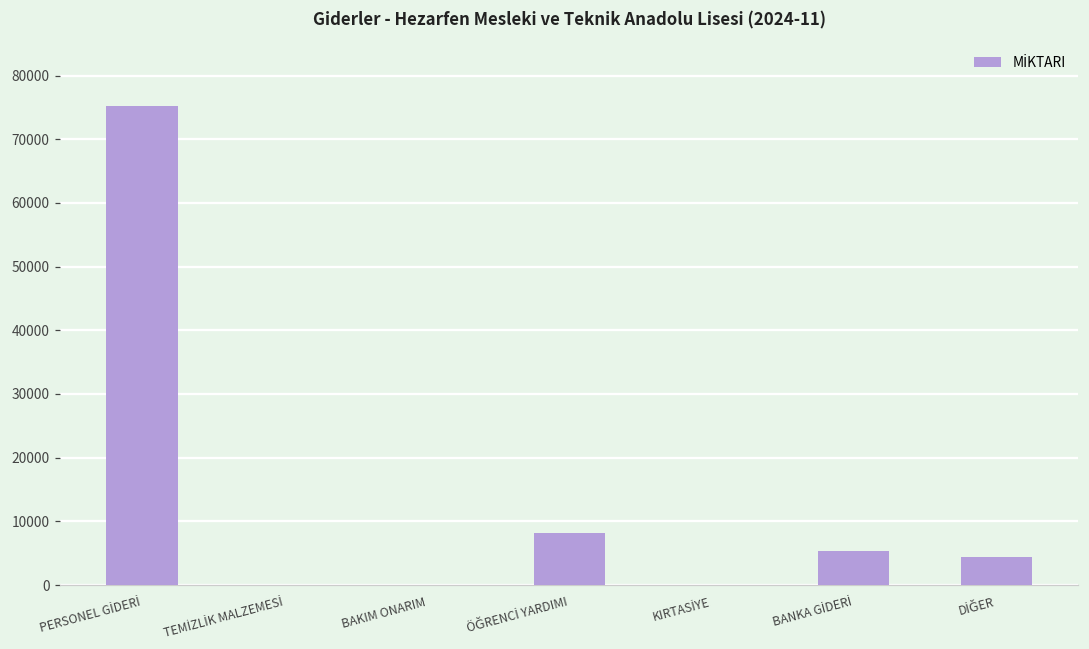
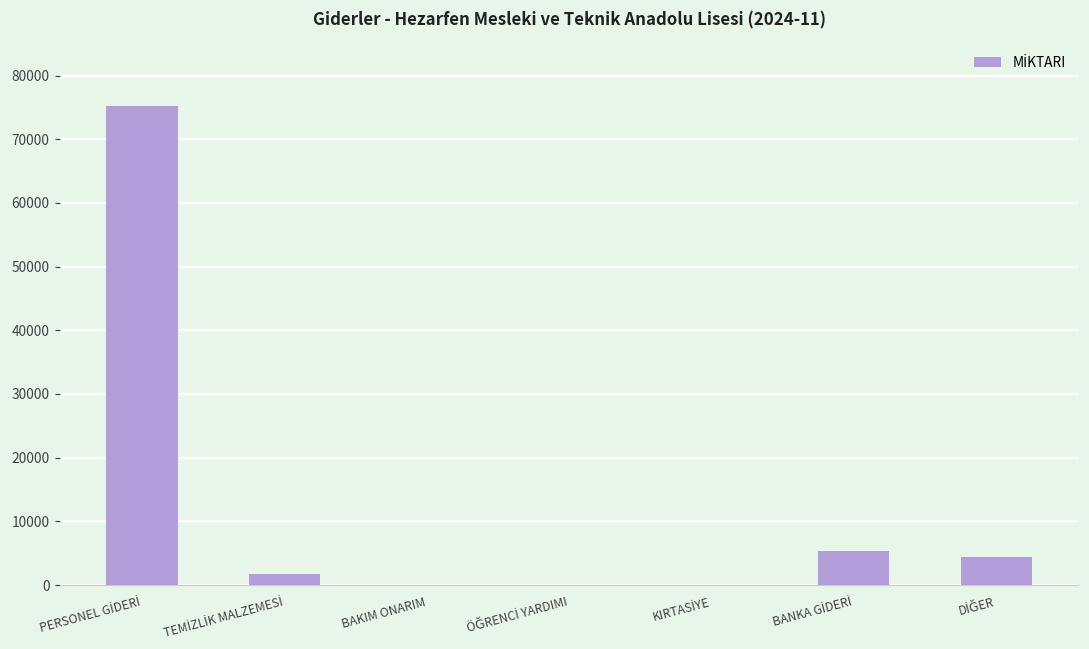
TEMİZLİK MALZEMESİ: 0 -> 2000
ÖĞRENCİ YARDIMI: 8000 -> 0
